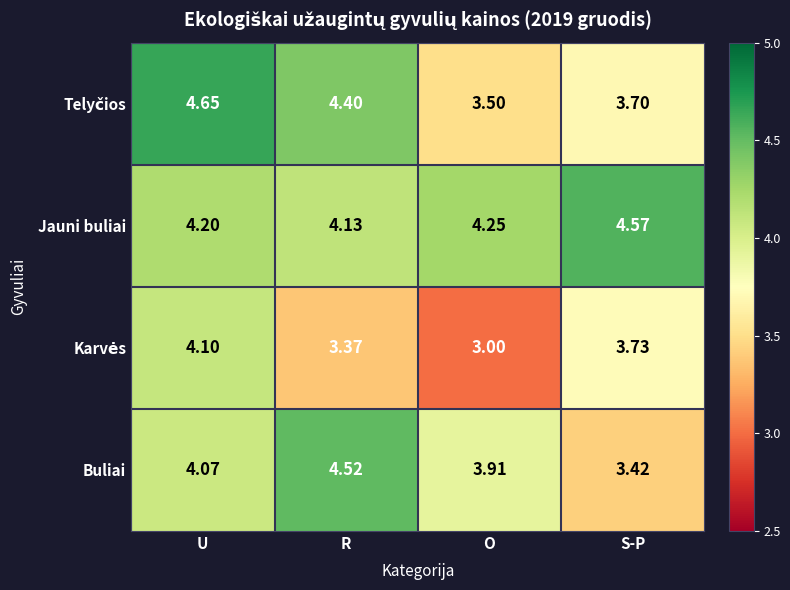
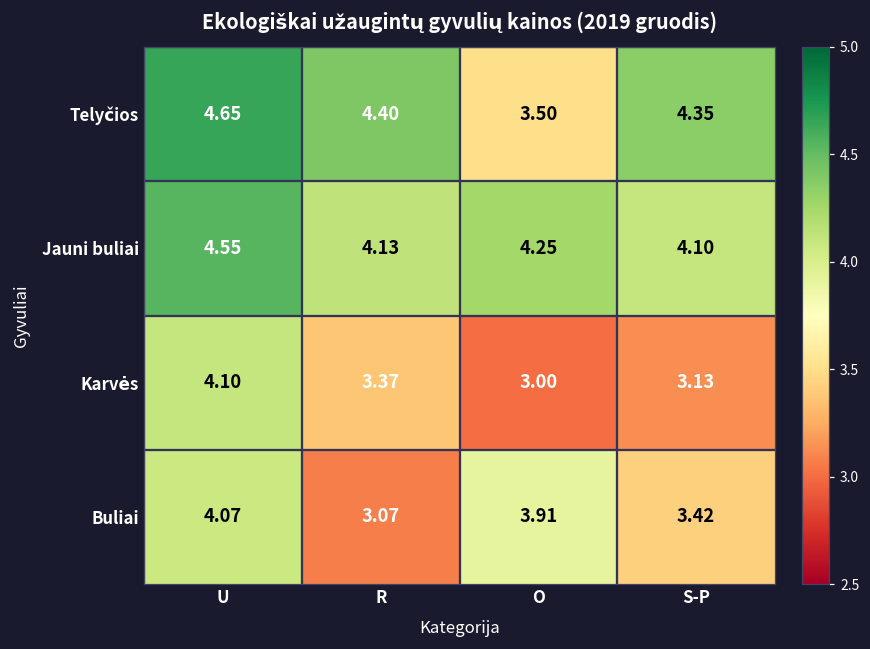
Telyčios, S-P: 3.70 -> 4.35
Jauni buliai, U: 4.20 -> 4.55
Jauni buliai, S-P: 4.57 -> 4.10
Karvės, S-P: 3.73 -> 3.13
Buliai, R: 4.52 -> 3.07
